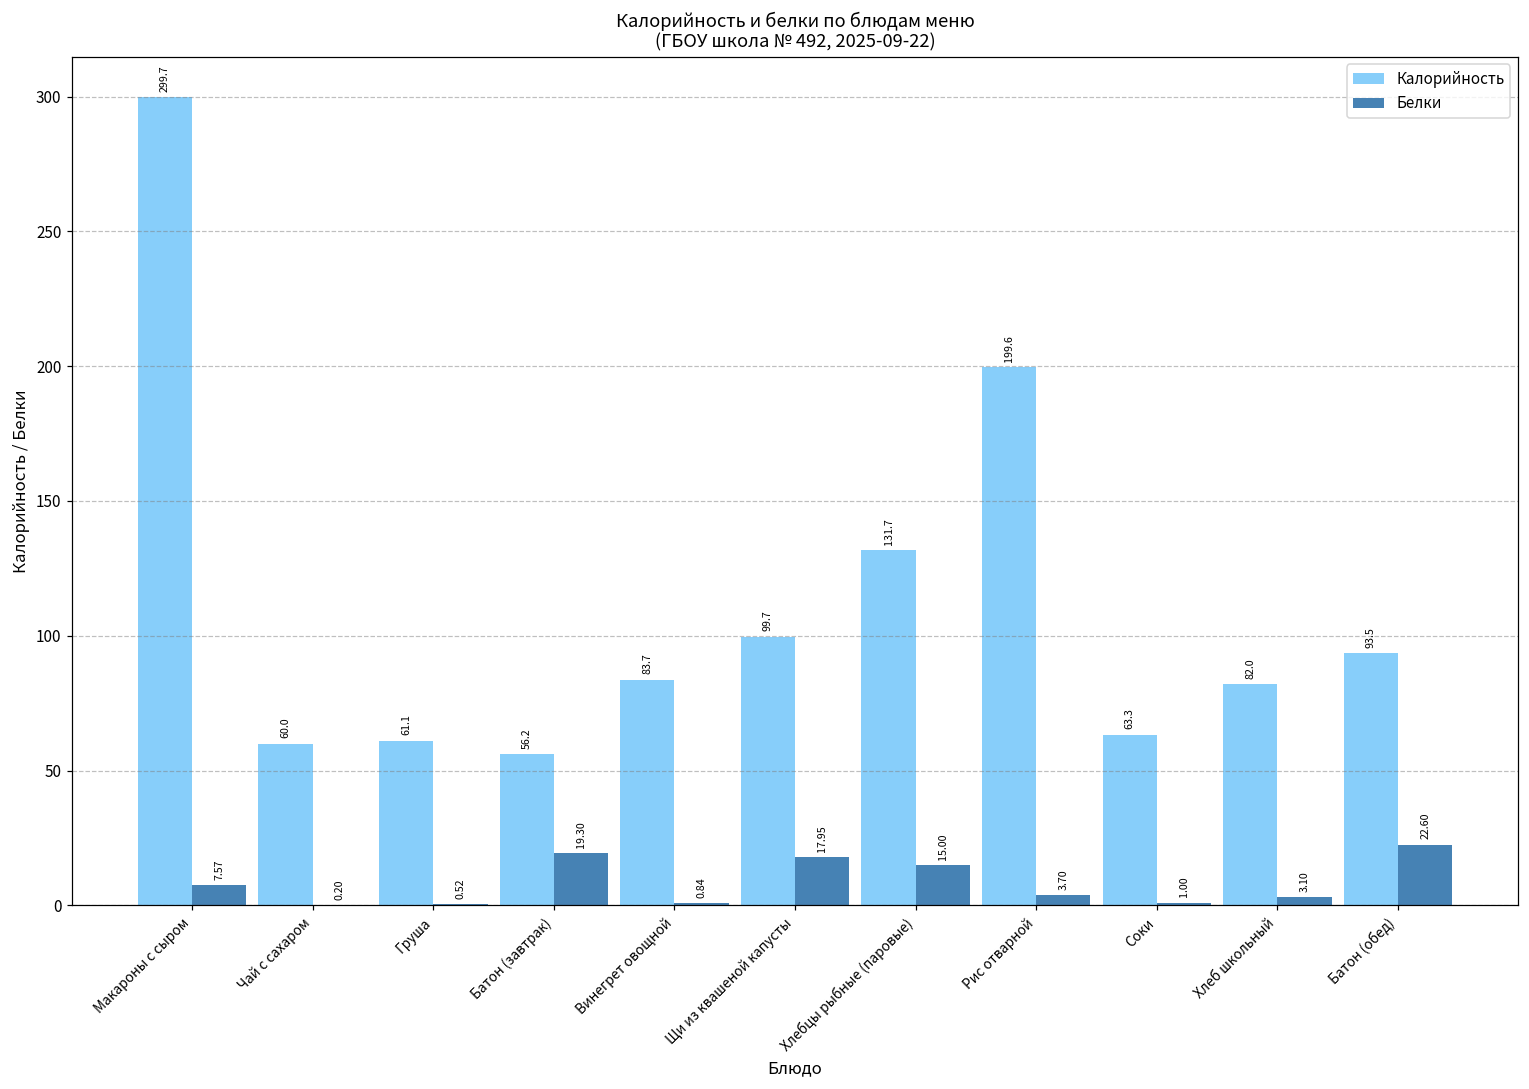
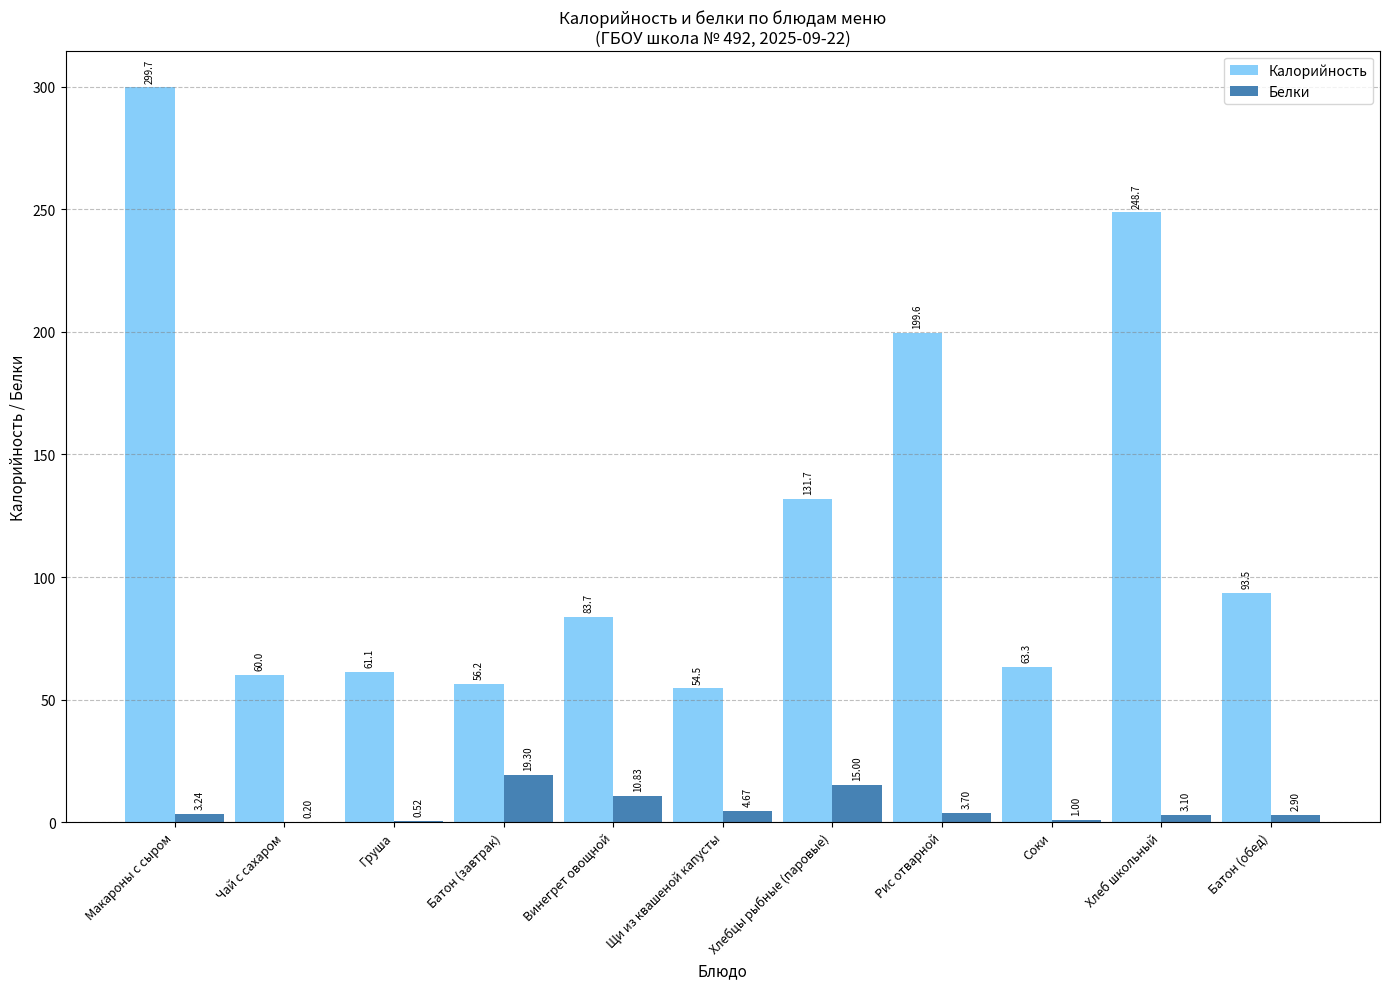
Белки, Макароны с сыром: 7.57 -> 3.24
Белки, Винегрет овощной: 0.84 -> 10.83
Калорийность, Щи из квашеной капусты: 99.7 -> 54.5
Белки, Щи из квашеной капусты: 17.95 -> 4.67
Калорийность, Хлеб школьный: 82.0 -> 248.7
Белки, Батон (обед): 22.60 -> 2.90
